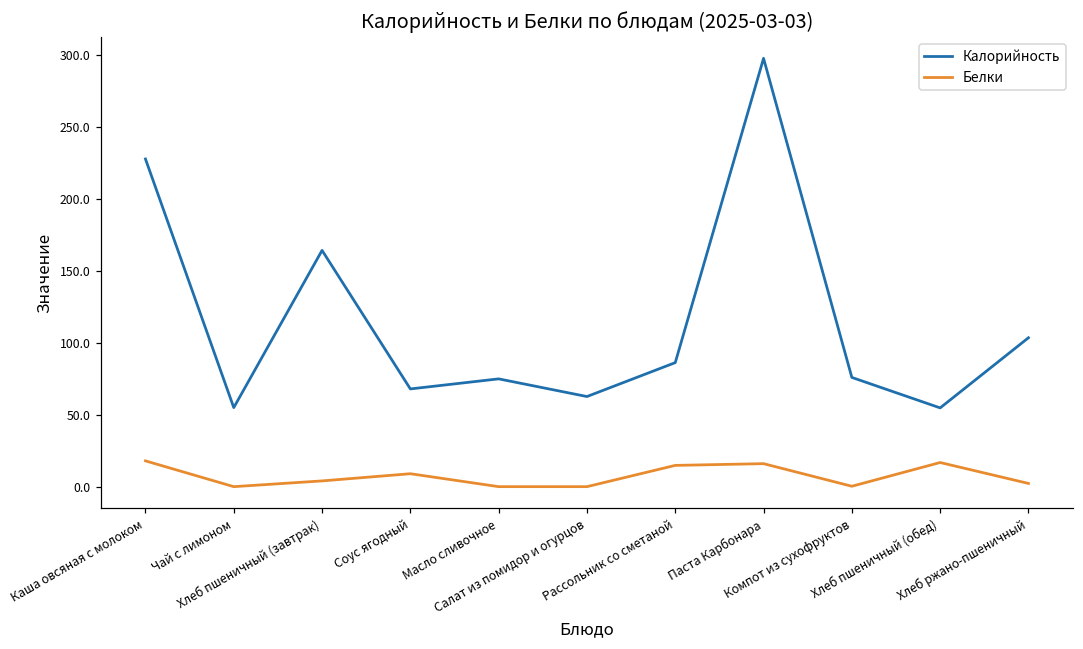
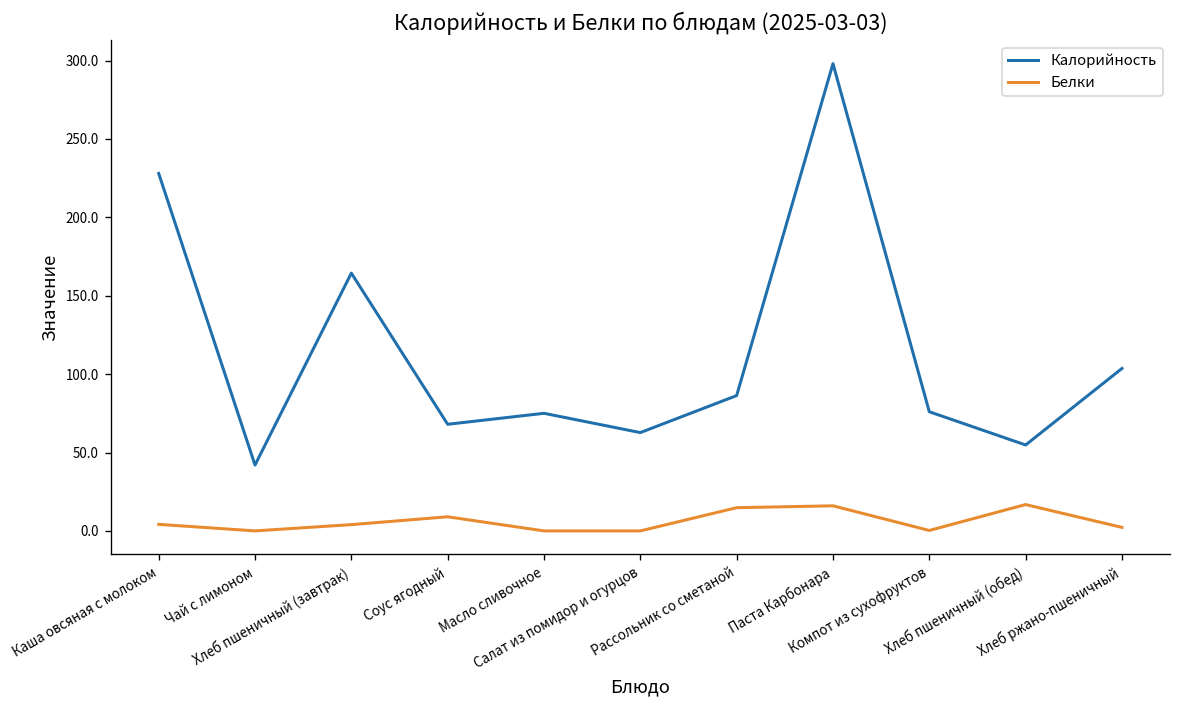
Белки, Каша овсяная с молоком: 18 -> 4
Калорийность, Чай с лимоном: 55 -> 42
